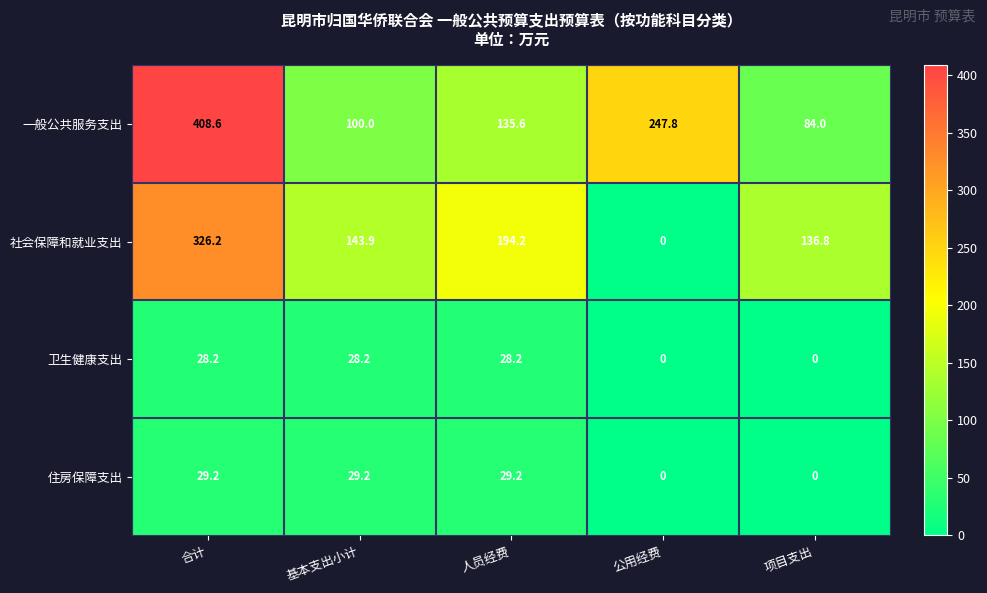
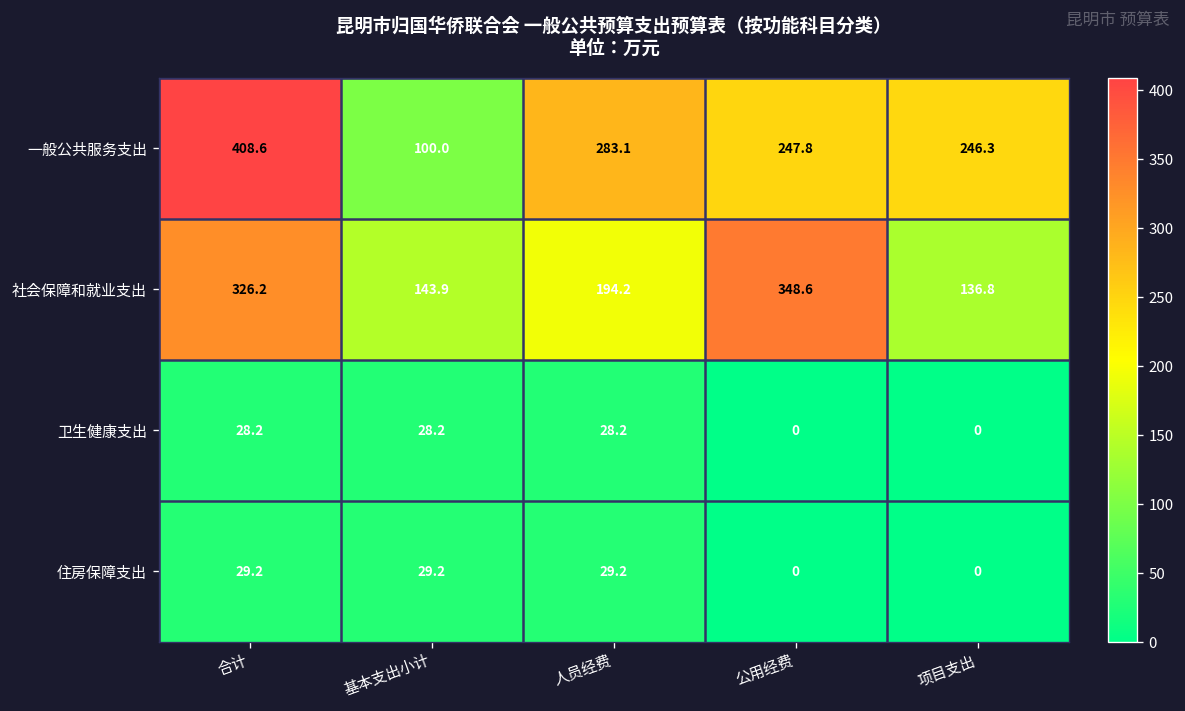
一般公共服务支出, 人员经费: 135.6 -> 283.1
一般公共服务支出, 项目支出: 84.0 -> 246.3
社会保障和就业支出, 公用经费: 0 -> 348.6
